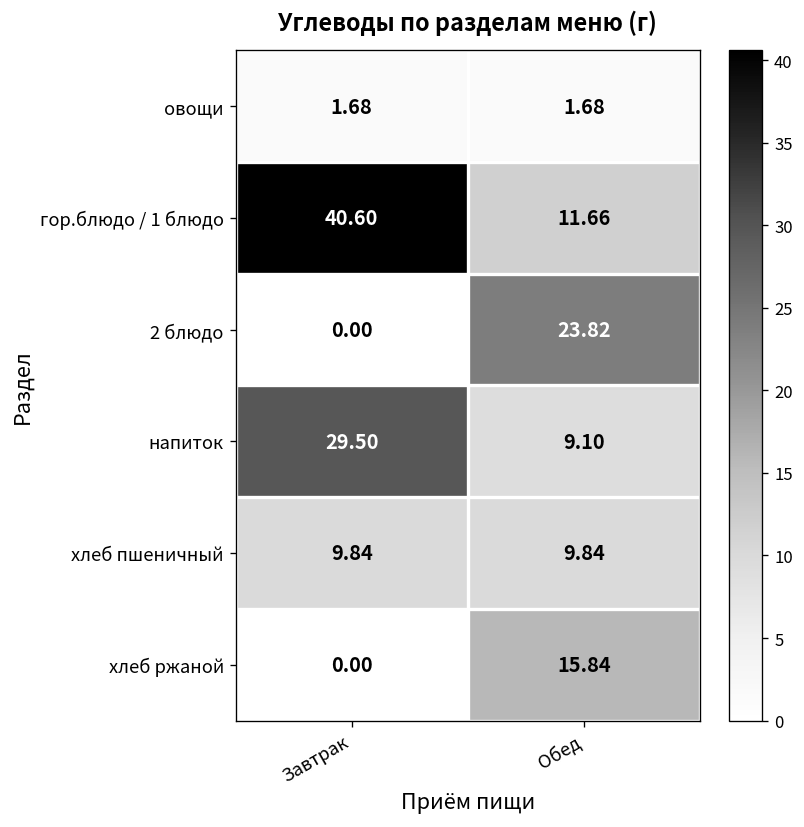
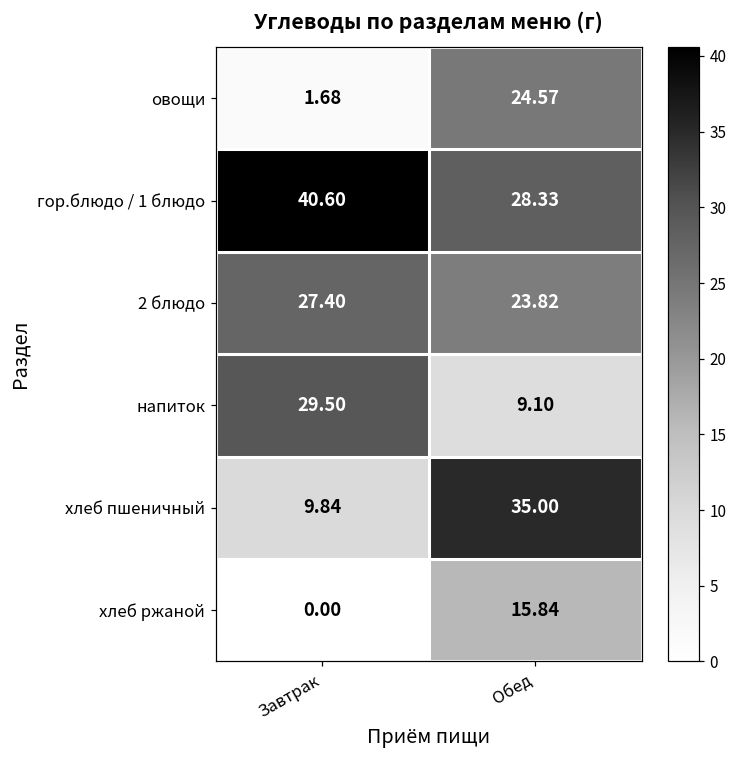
овощи, Обед: 1.68 -> 24.57
гор.блюдо / 1 блюдо, Обед: 11.66 -> 28.33
2 блюдо, Завтрак: 0.00 -> 27.40
хлеб пшеничный, Обед: 9.84 -> 35.00
